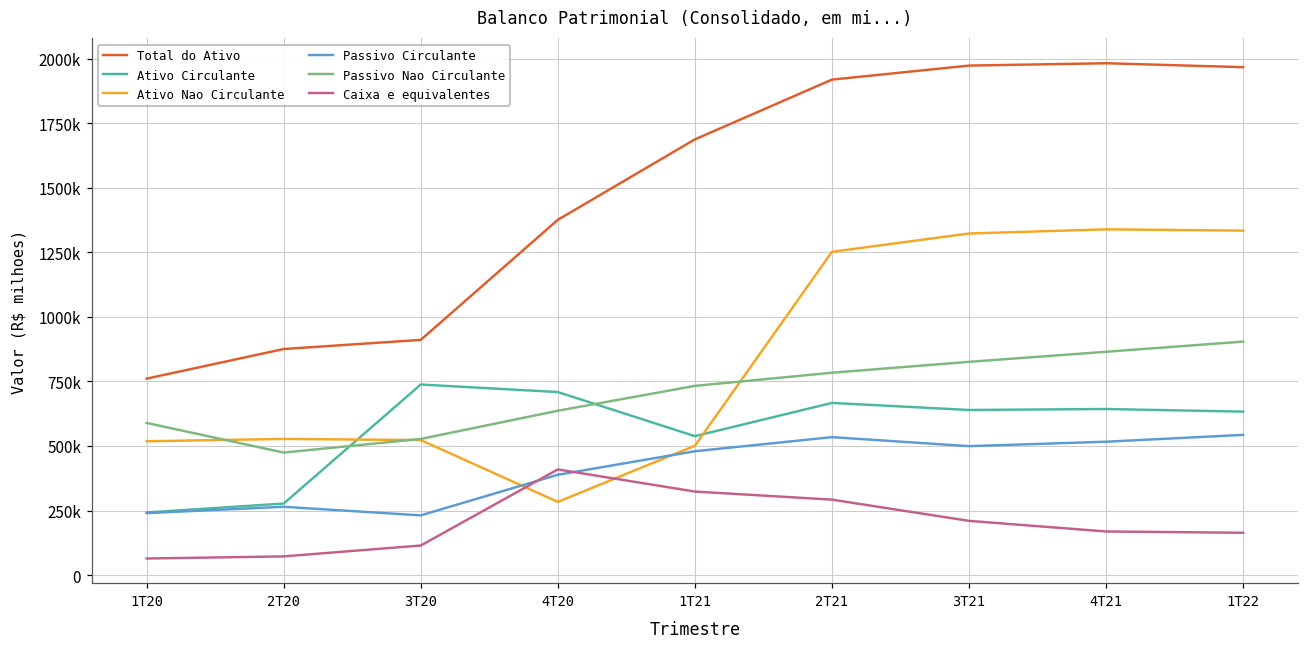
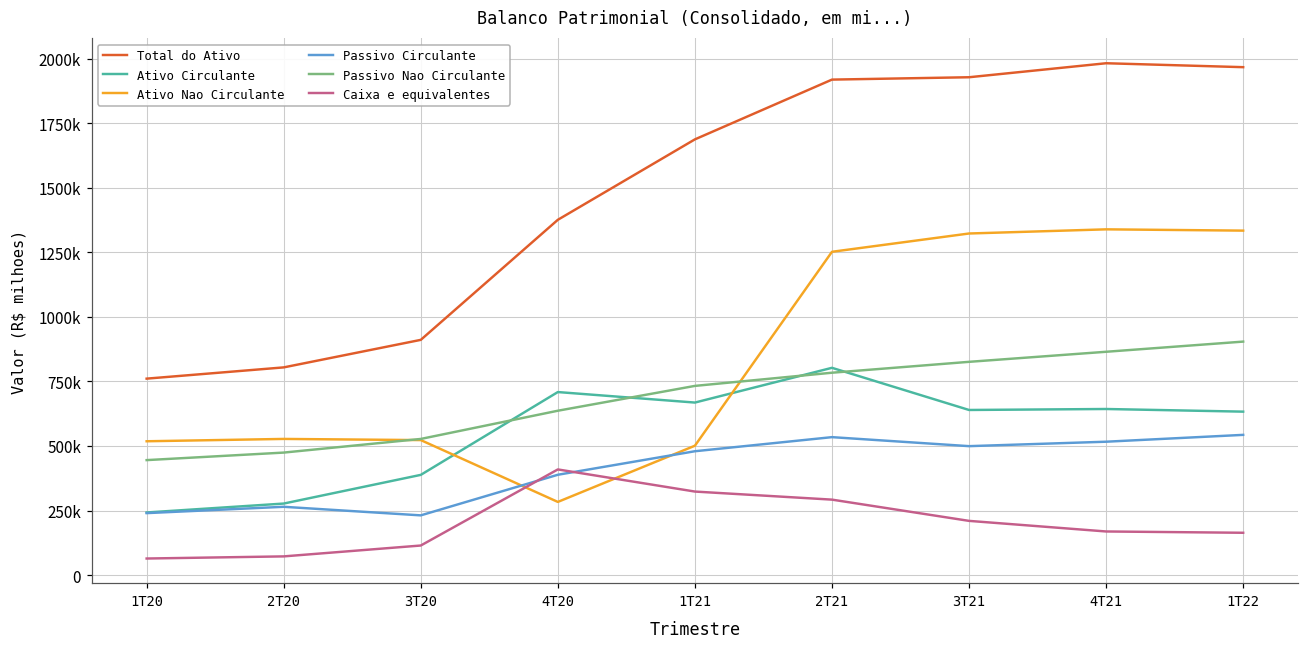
Passivo Nao Circulante, 1T20: 590000 -> 450000
Total do Ativo, 2T20: 880000 -> 800000
Ativo Circulante, 3T20: 740000 -> 390000
Ativo Circulante, 1T21: 540000 -> 670000
Ativo Circulante, 2T21: 670000 -> 800000
Total do Ativo, 3T21: 1970000 -> 1930000
